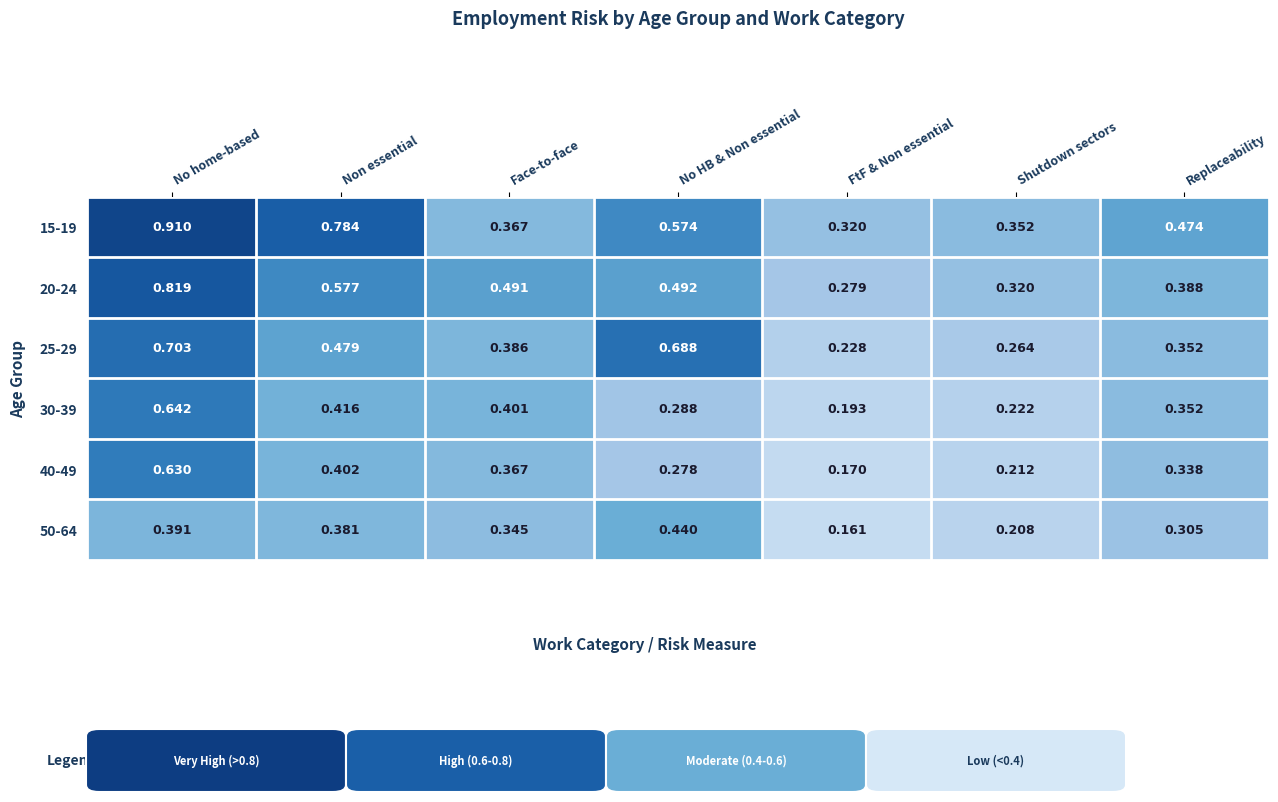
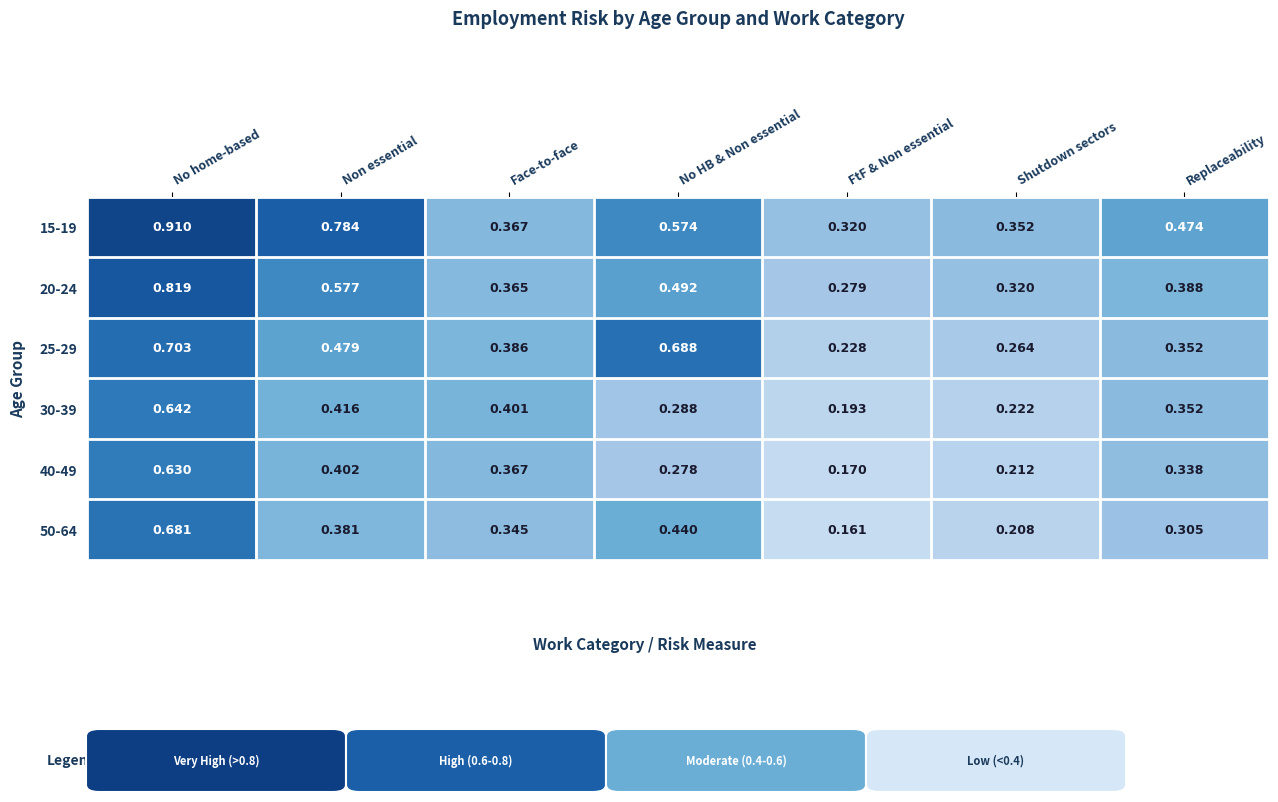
20-24, Face-to-face: 0.491 -> 0.365
50-64, No home-based: 0.391 -> 0.681
